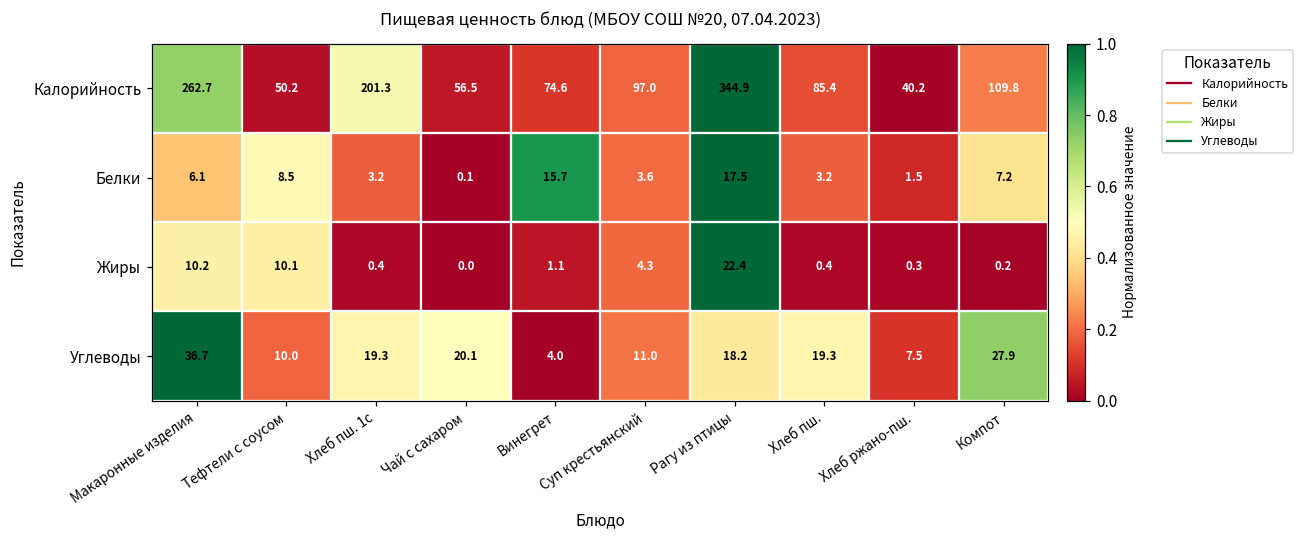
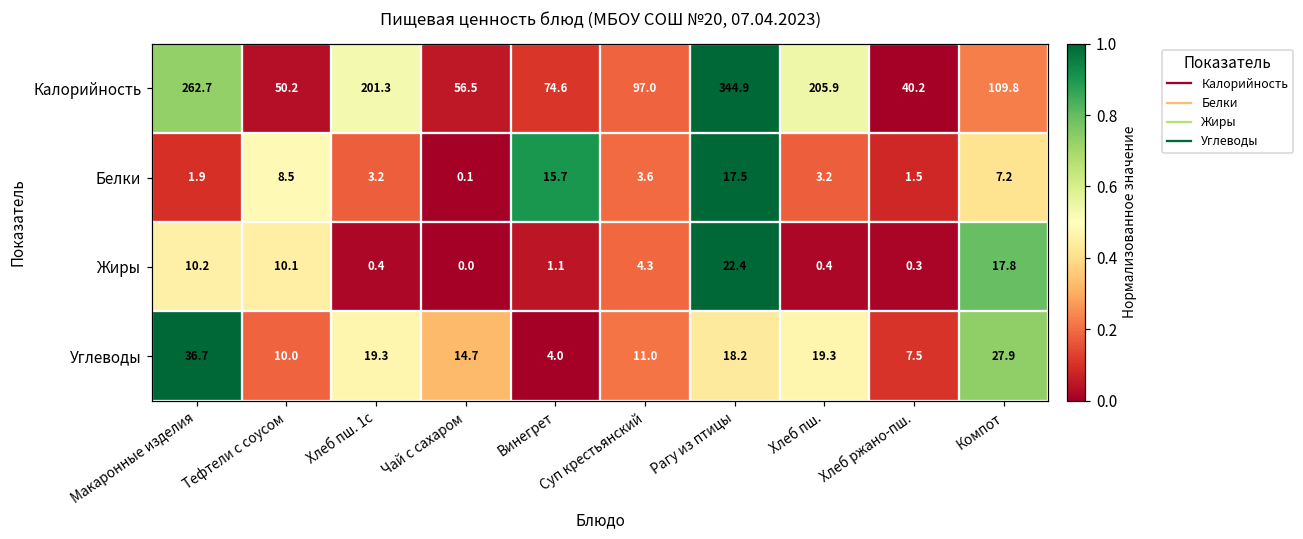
Калорийность, Хлеб пш.: 85.4 -> 205.9
Белки, Макаронные изделия: 6.1 -> 1.9
Жиры, Компот: 0.2 -> 17.8
Углеводы, Чай с сахаром: 20.1 -> 14.7
